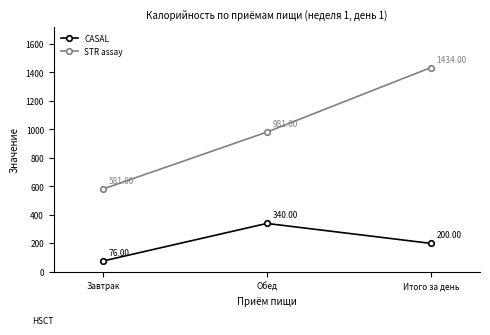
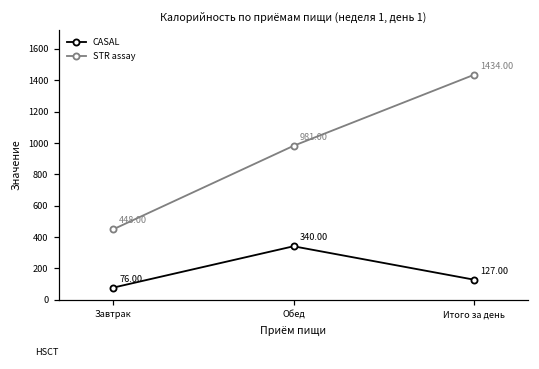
STR assay, Завтрак: 581.00 -> 448.00
CASAL, Итого за день: 200.00 -> 127.00
